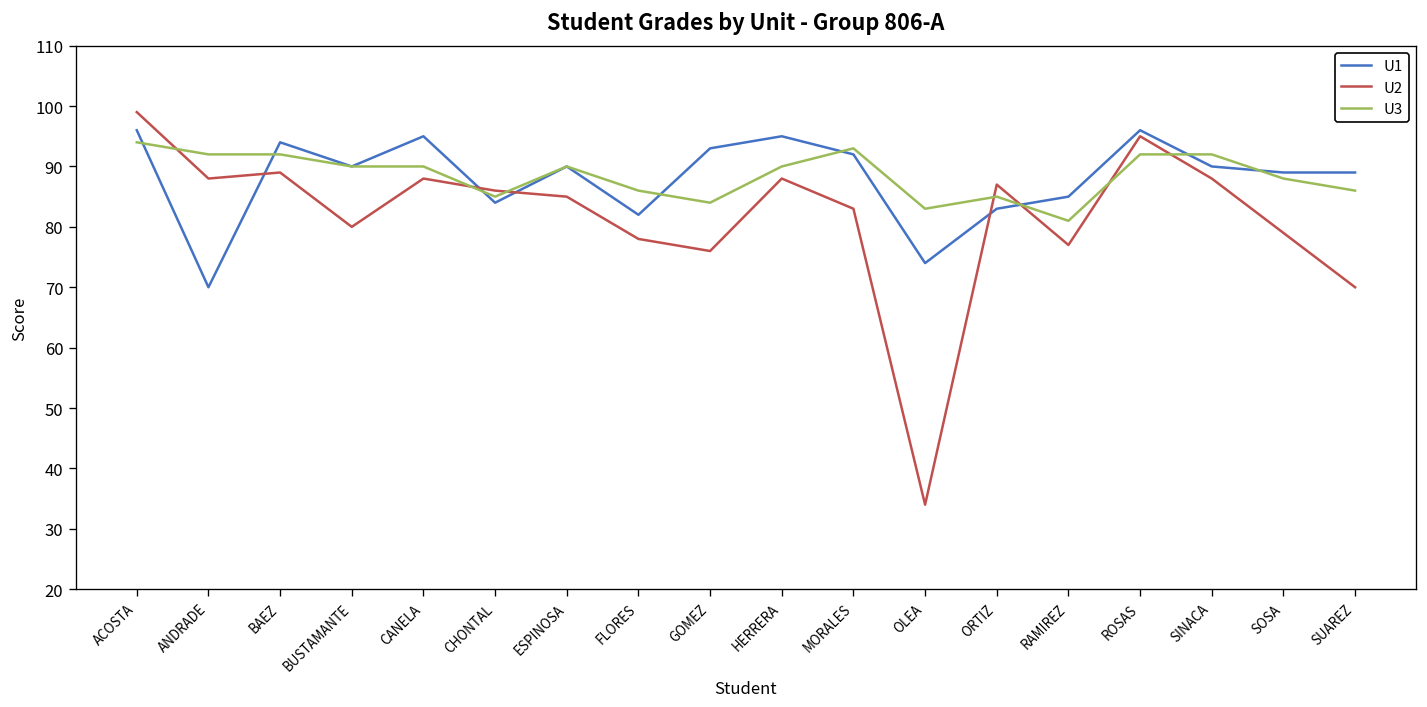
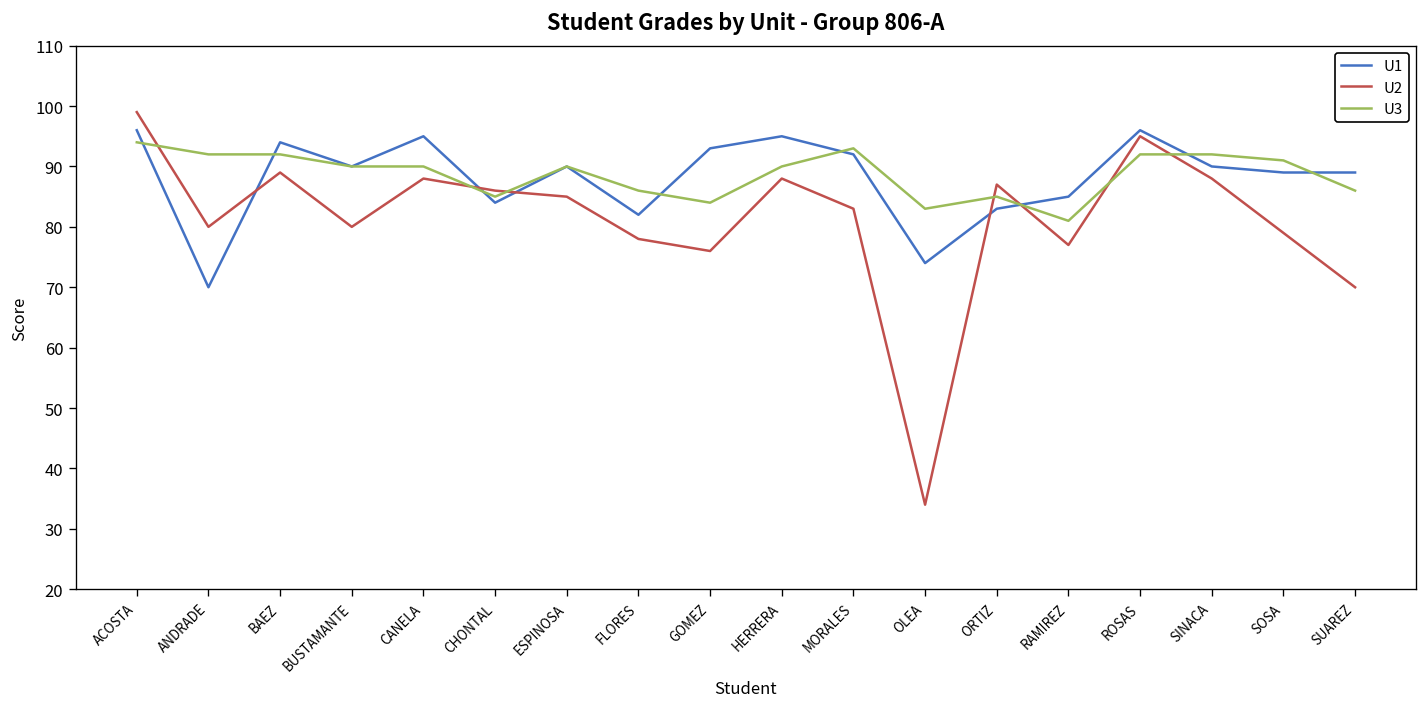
U2, ANDRADE: 88 -> 80
U3, SOSA: 88 -> 91
